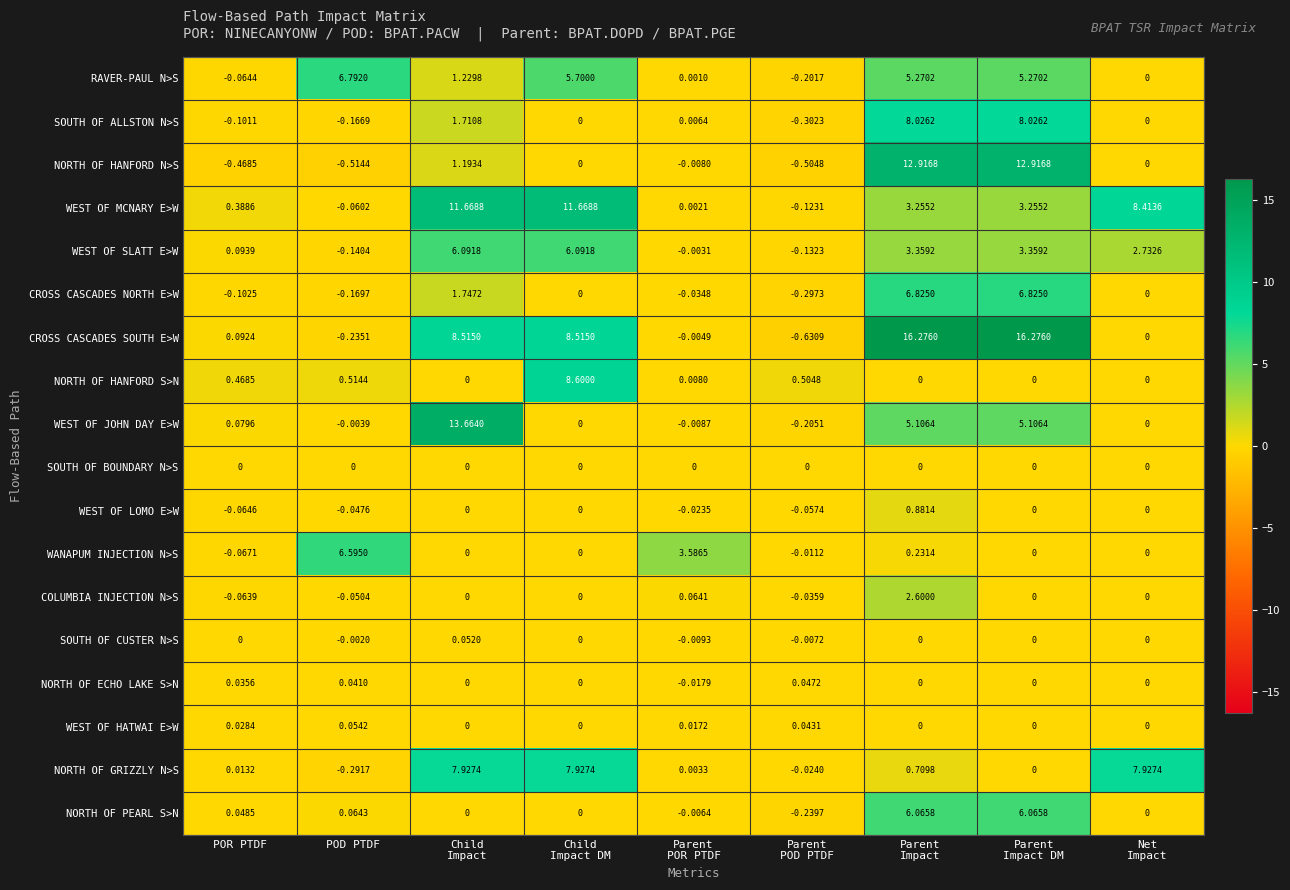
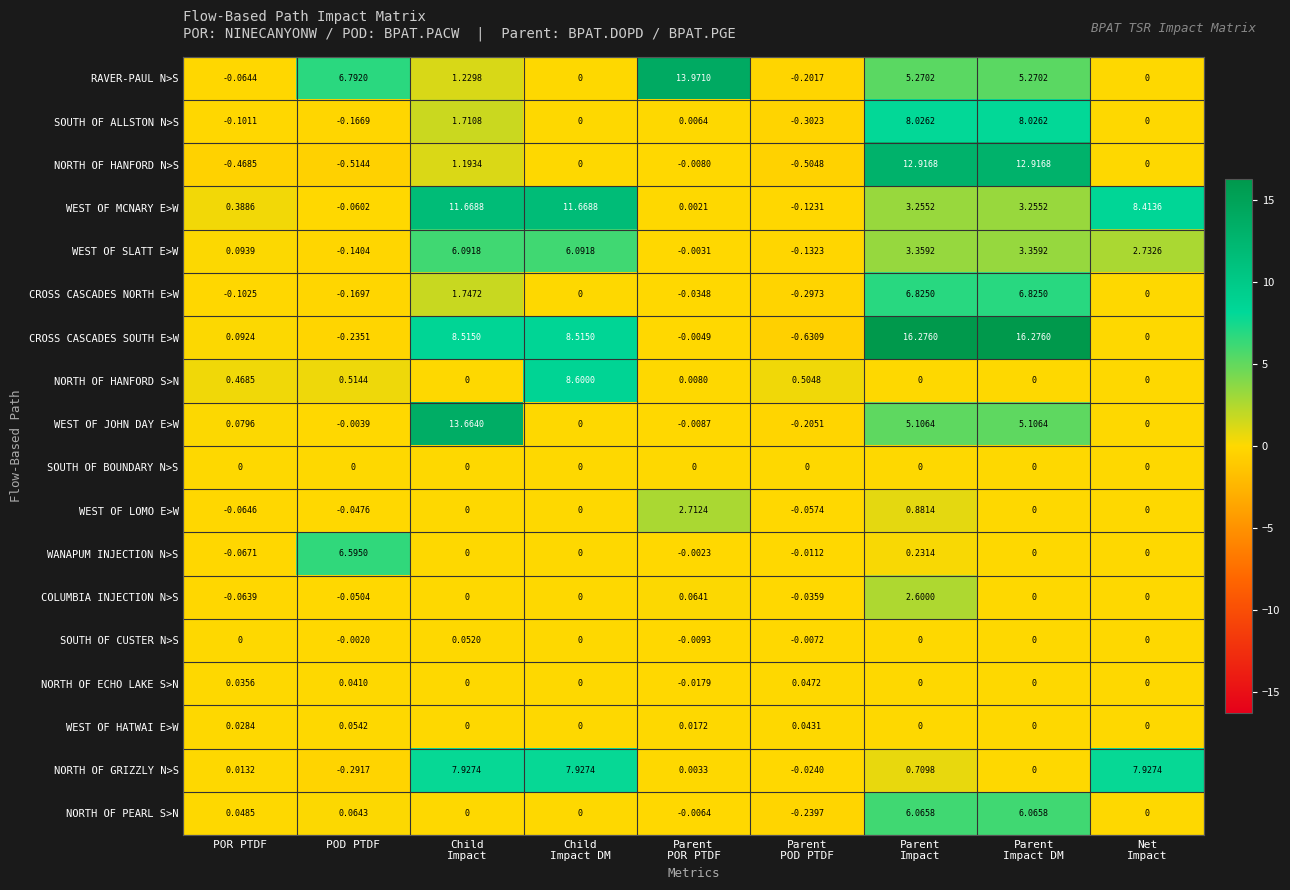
RAVER-PAUL N>S, Child Impact DM: 5.7000 -> 0
RAVER-PAUL N>S, Parent POR PTDF: 0.0010 -> 13.9710
WEST OF LOMO E>W, Parent POR PTDF: -0.0235 -> 2.7124
WANAPUM INJECTION N>S, Parent POR PTDF: 3.5865 -> -0.0023
